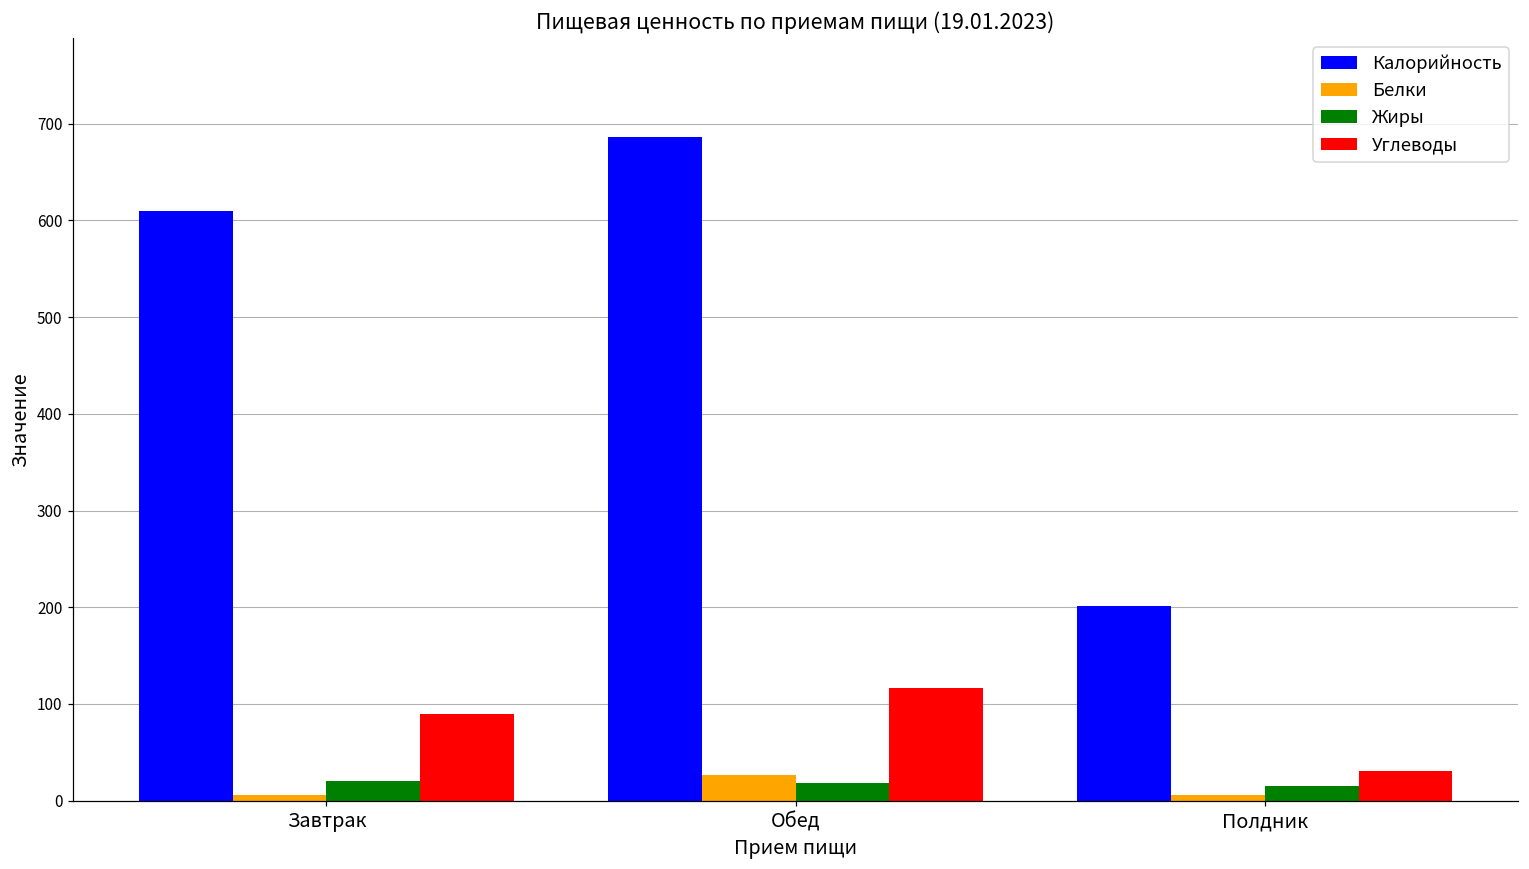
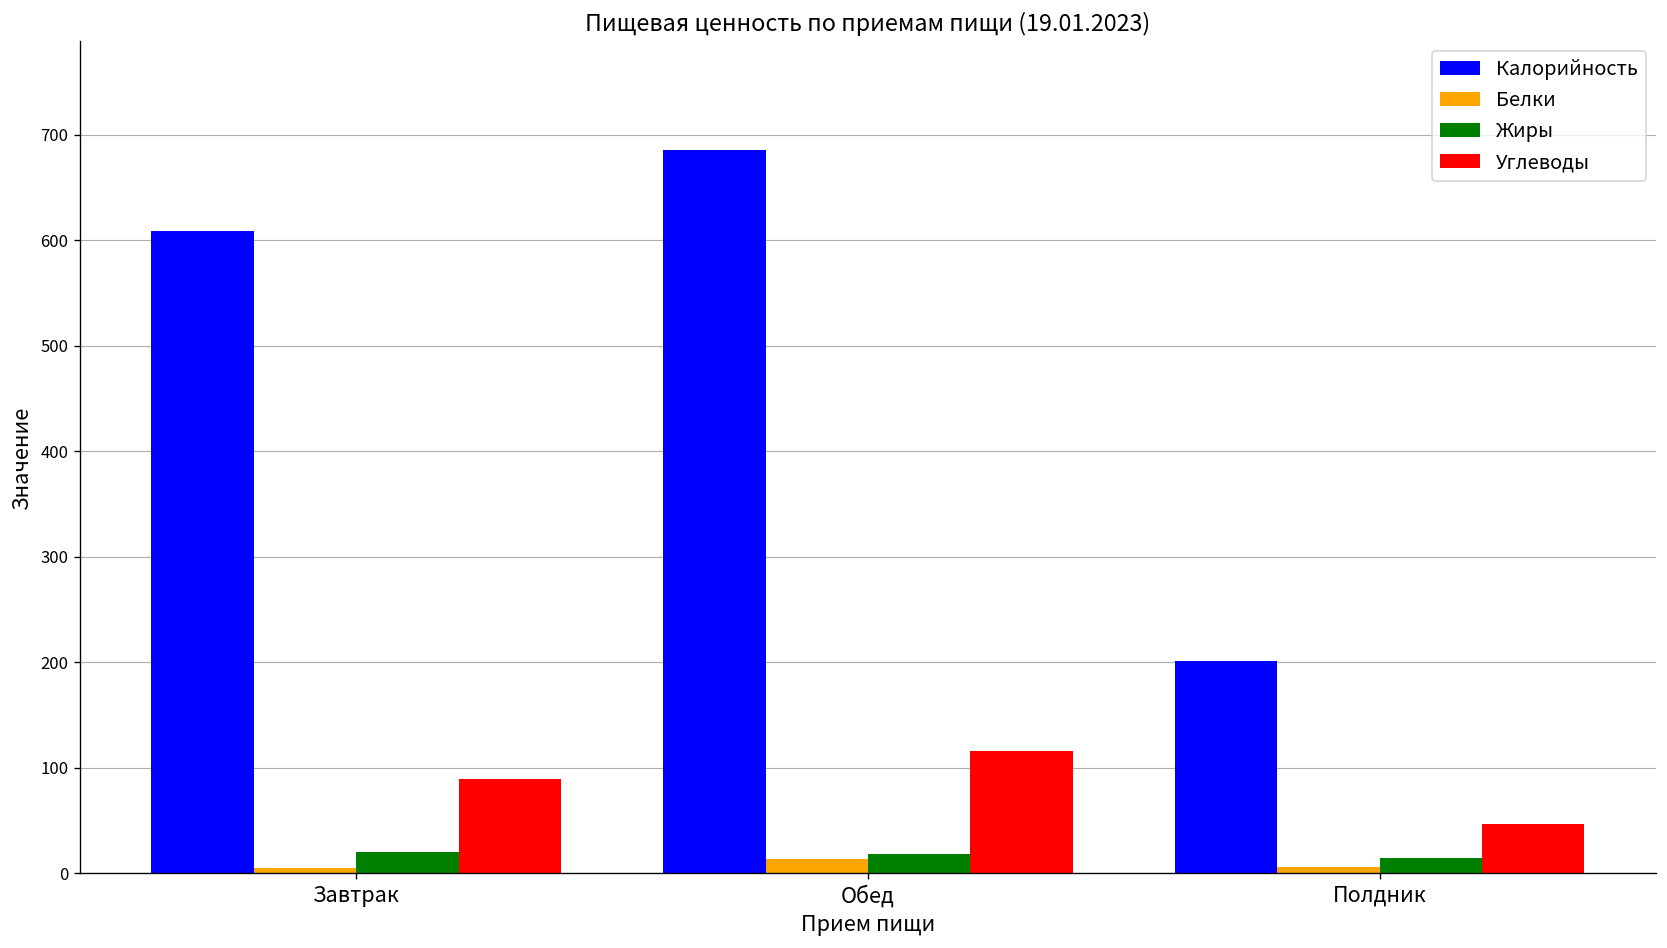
Белки, Обед: 30 -> 10
Углеводы, Полдник: 30 -> 50
